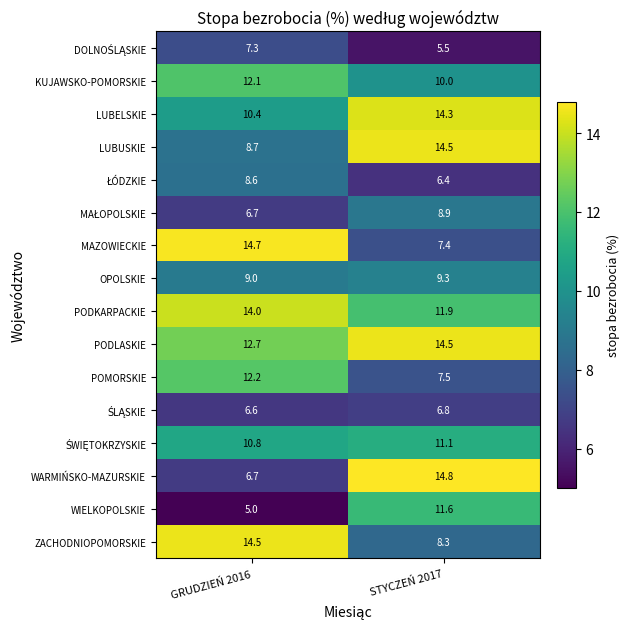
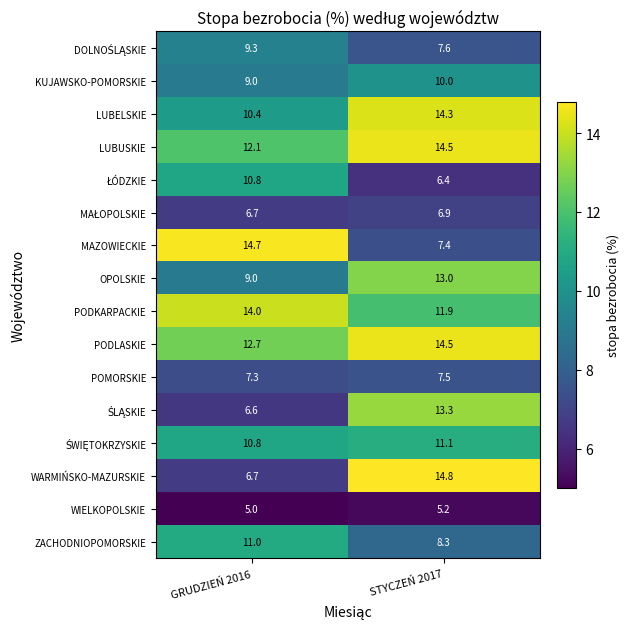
DOLNOŚLĄSKIE, GRUDZIEŃ 2016: 7.3 -> 9.3
DOLNOŚLĄSKIE, STYCZEŃ 2017: 5.5 -> 7.6
KUJAWSKO-POMORSKIE, GRUDZIEŃ 2016: 12.1 -> 9.0
LUBUSKIE, GRUDZIEŃ 2016: 8.7 -> 12.1
ŁÓDZKIE, GRUDZIEŃ 2016: 8.6 -> 10.8
MAŁOPOLSKIE, STYCZEŃ 2017: 8.9 -> 6.9
OPOLSKIE, STYCZEŃ 2017: 9.3 -> 13.0
POMORSKIE, GRUDZIEŃ 2016: 12.2 -> 7.3
ŚLĄSKIE, STYCZEŃ 2017: 6.8 -> 13.3
WIELKOPOLSKIE, STYCZEŃ 2017: 11.6 -> 5.2
ZACHODNIOPOMORSKIE, GRUDZIEŃ 2016: 14.5 -> 11.0
